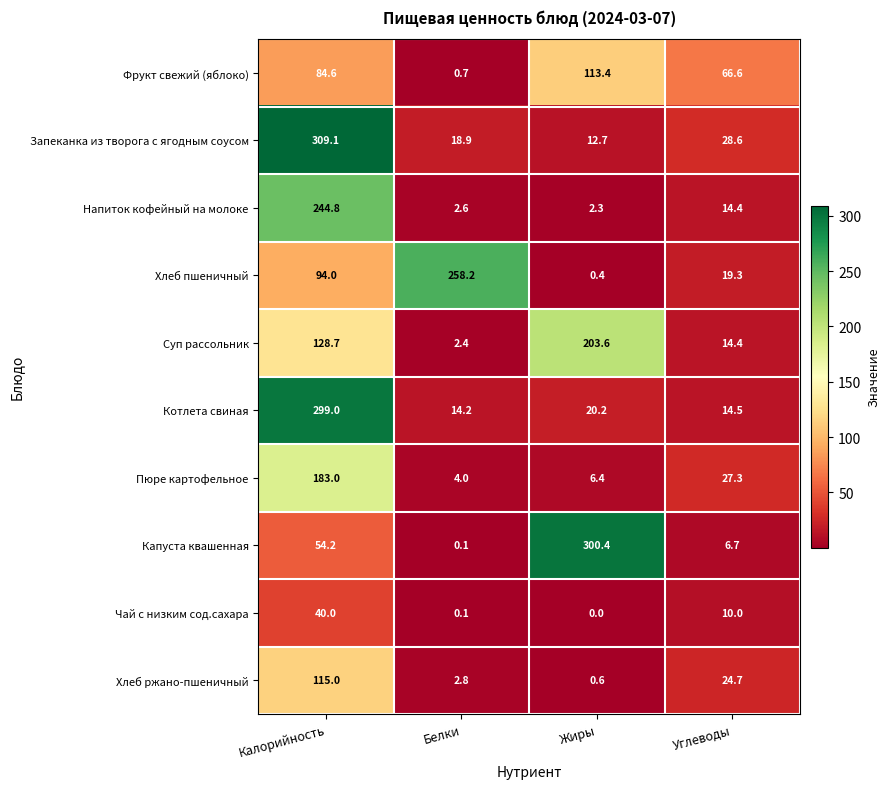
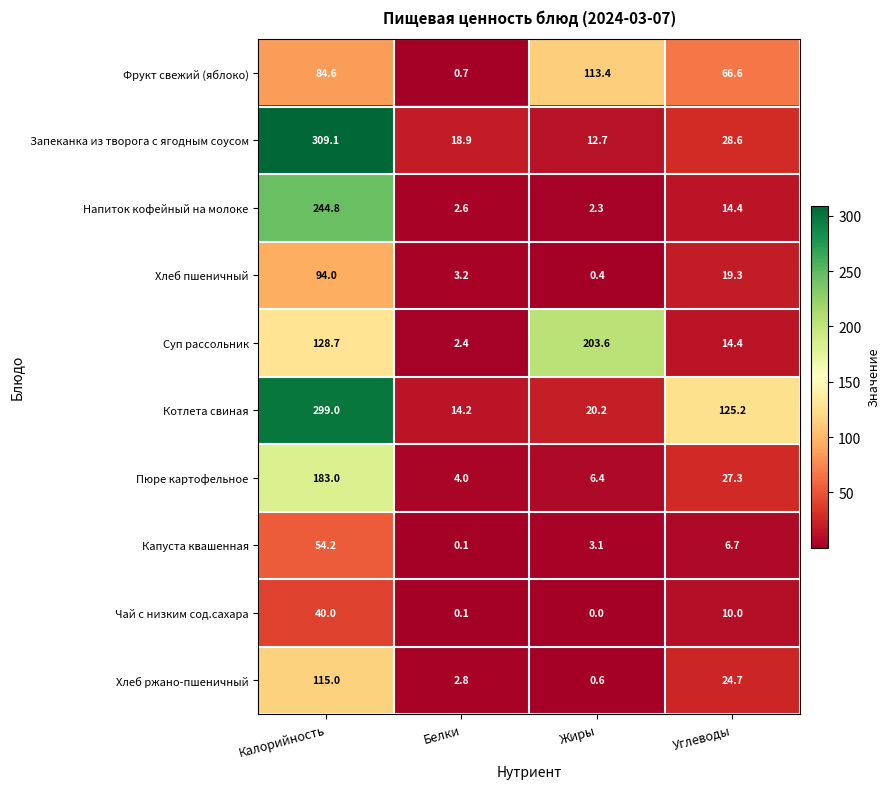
Хлеб пшеничный, Белки: 258.2 -> 3.2
Котлета свиная, Углеводы: 14.5 -> 125.2
Капуста квашенная, Жиры: 300.4 -> 3.1
